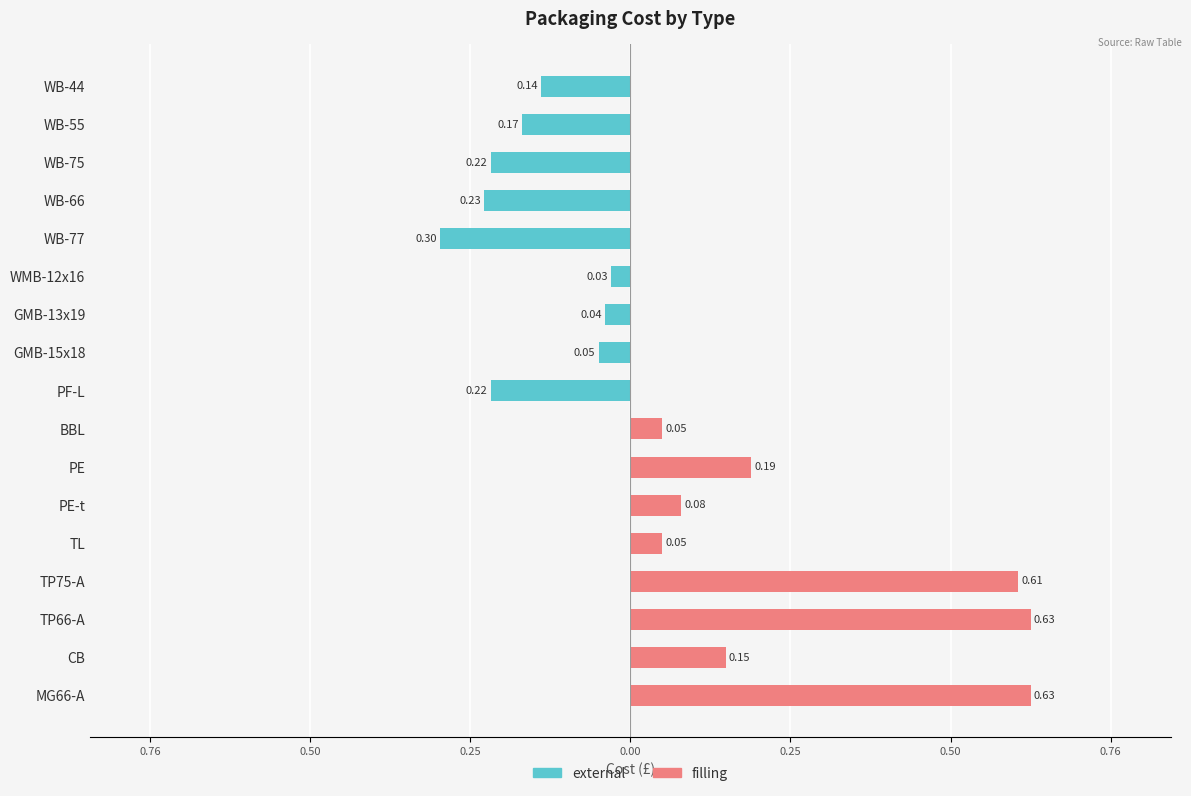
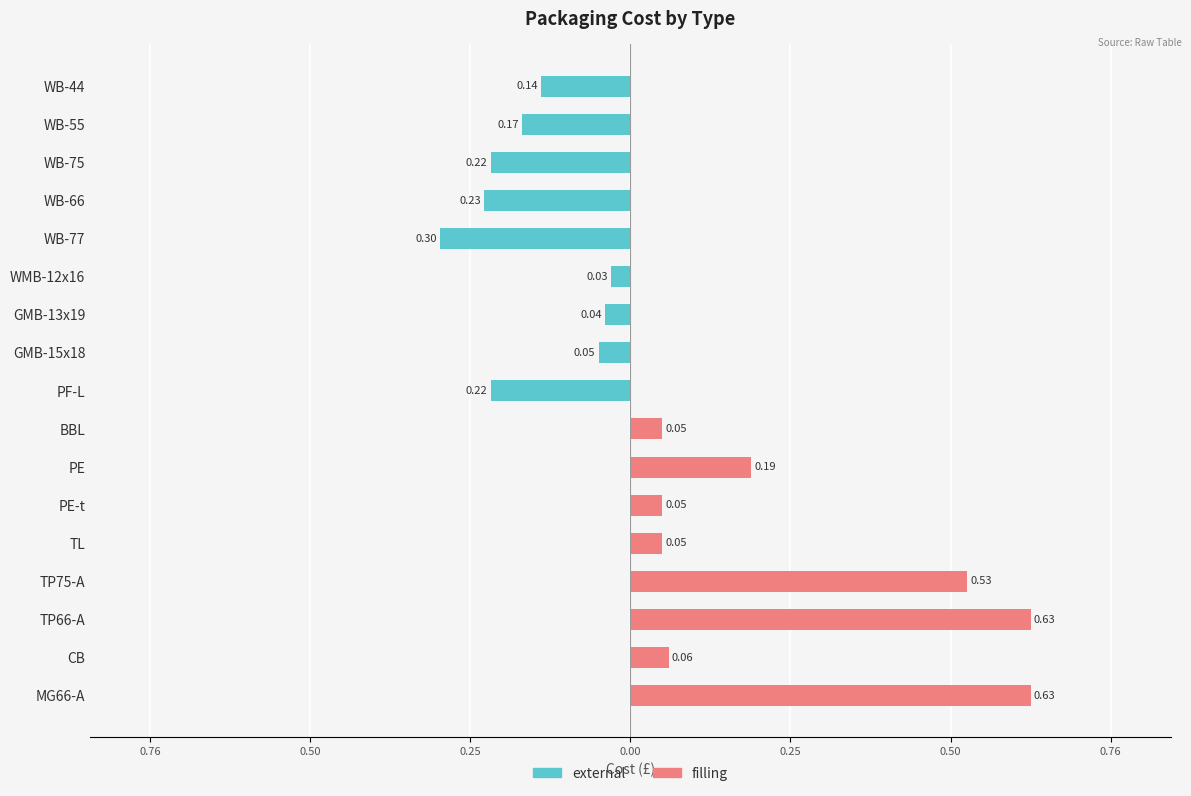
filling, PE-t: 0.08 -> 0.05
filling, TP75-A: 0.61 -> 0.53
filling, CB: 0.15 -> 0.06
